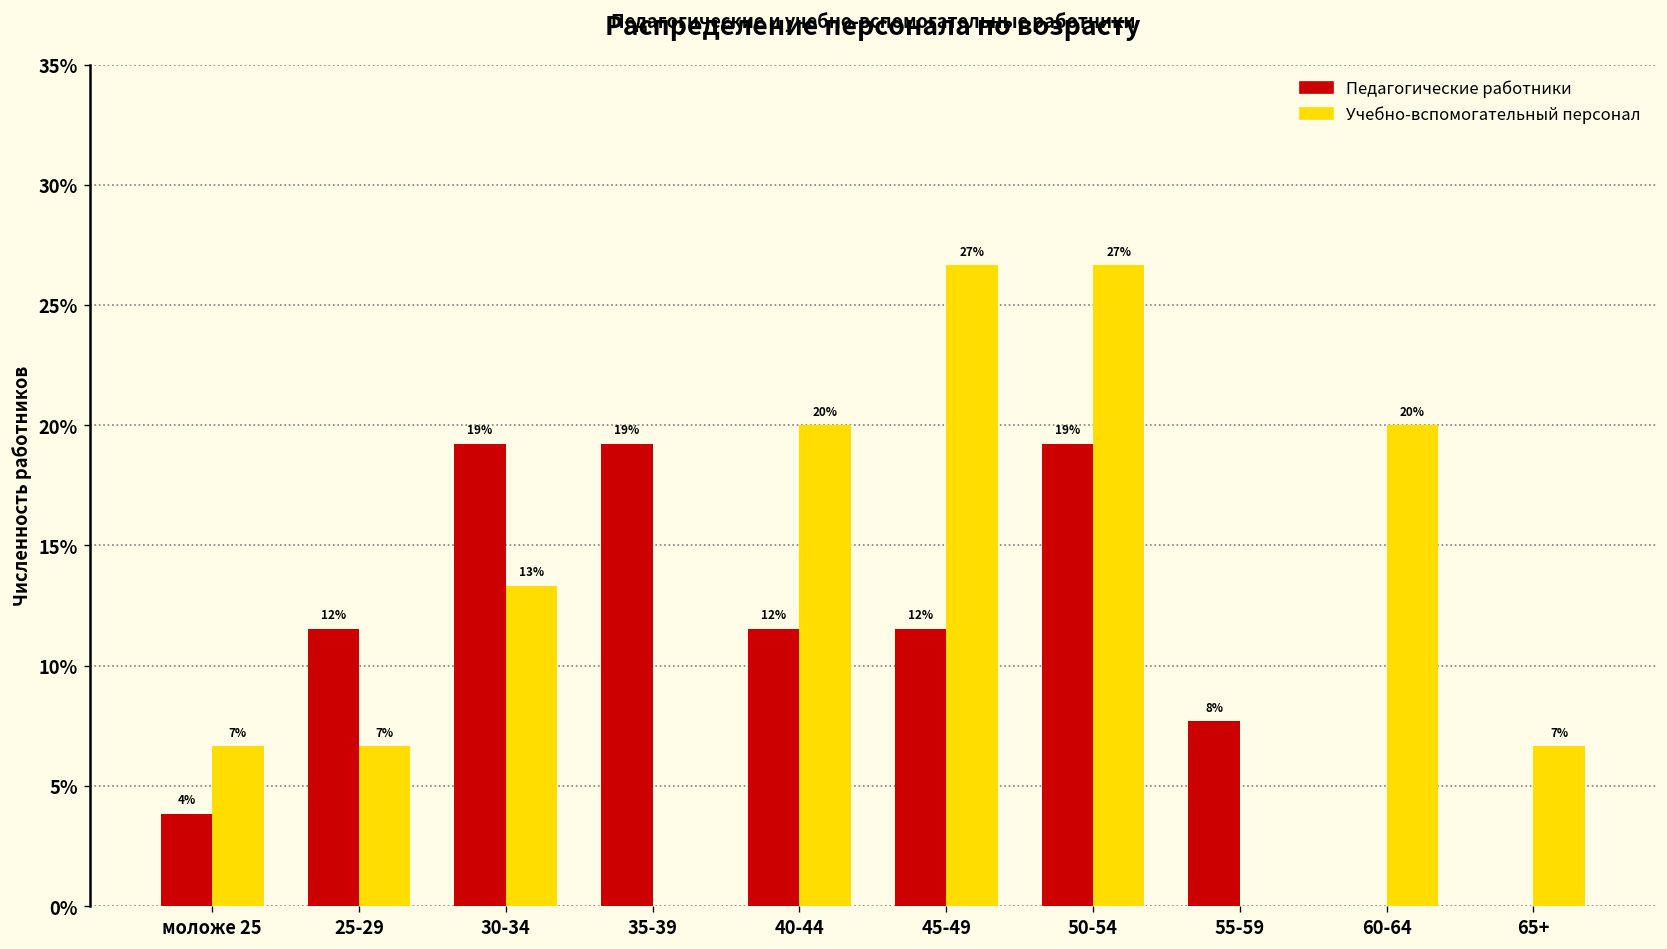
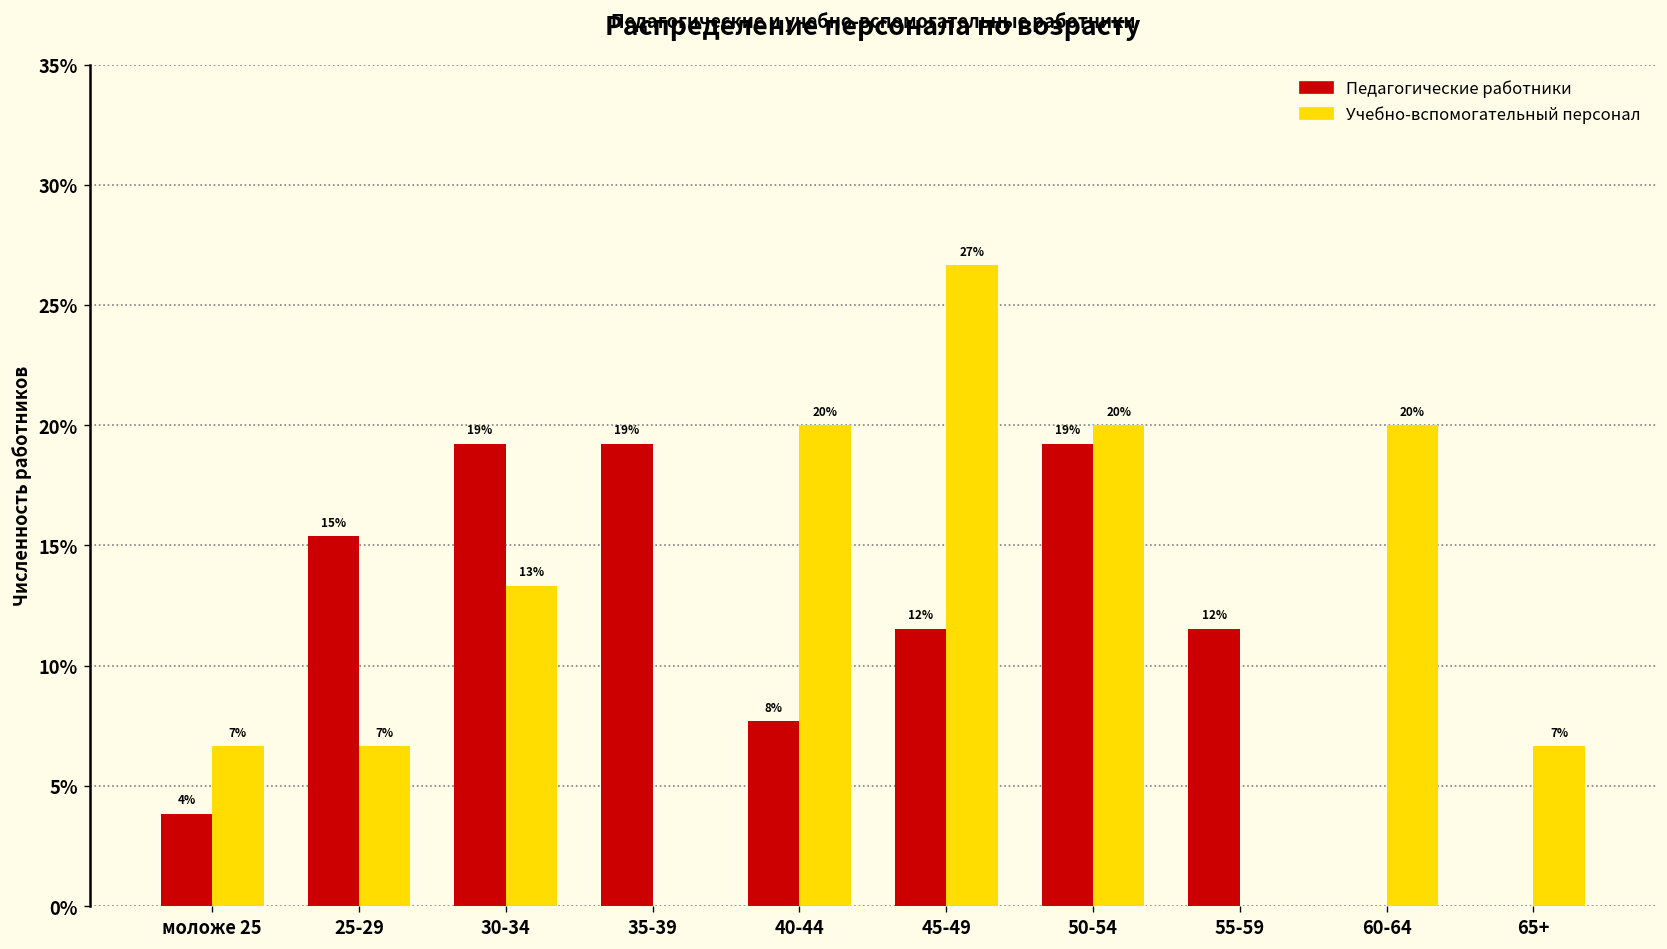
Педагогические работники, 25-29: 12% -> 15%
Педагогические работники, 40-44: 12% -> 8%
Учебно-вспомогательный персонал, 50-54: 27% -> 20%
Педагогические работники, 55-59: 8% -> 12%
